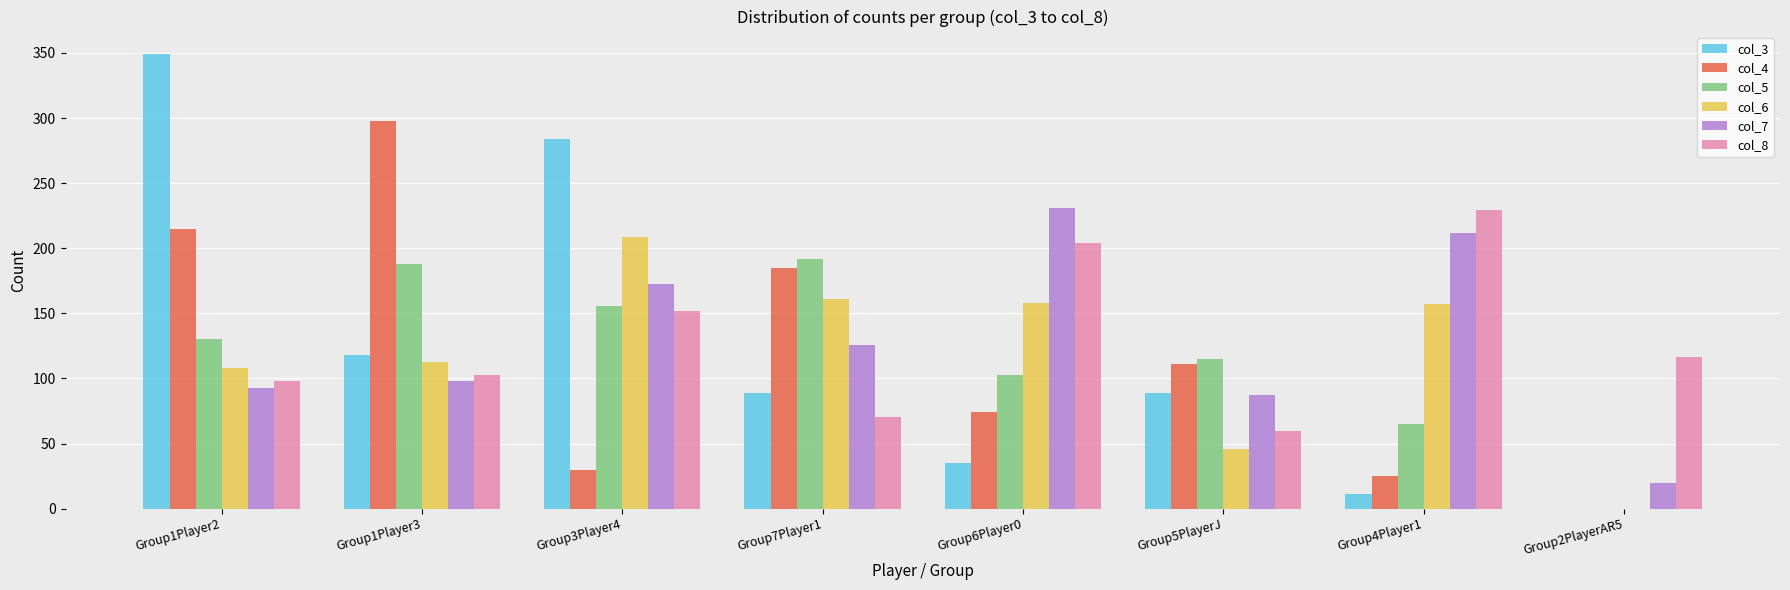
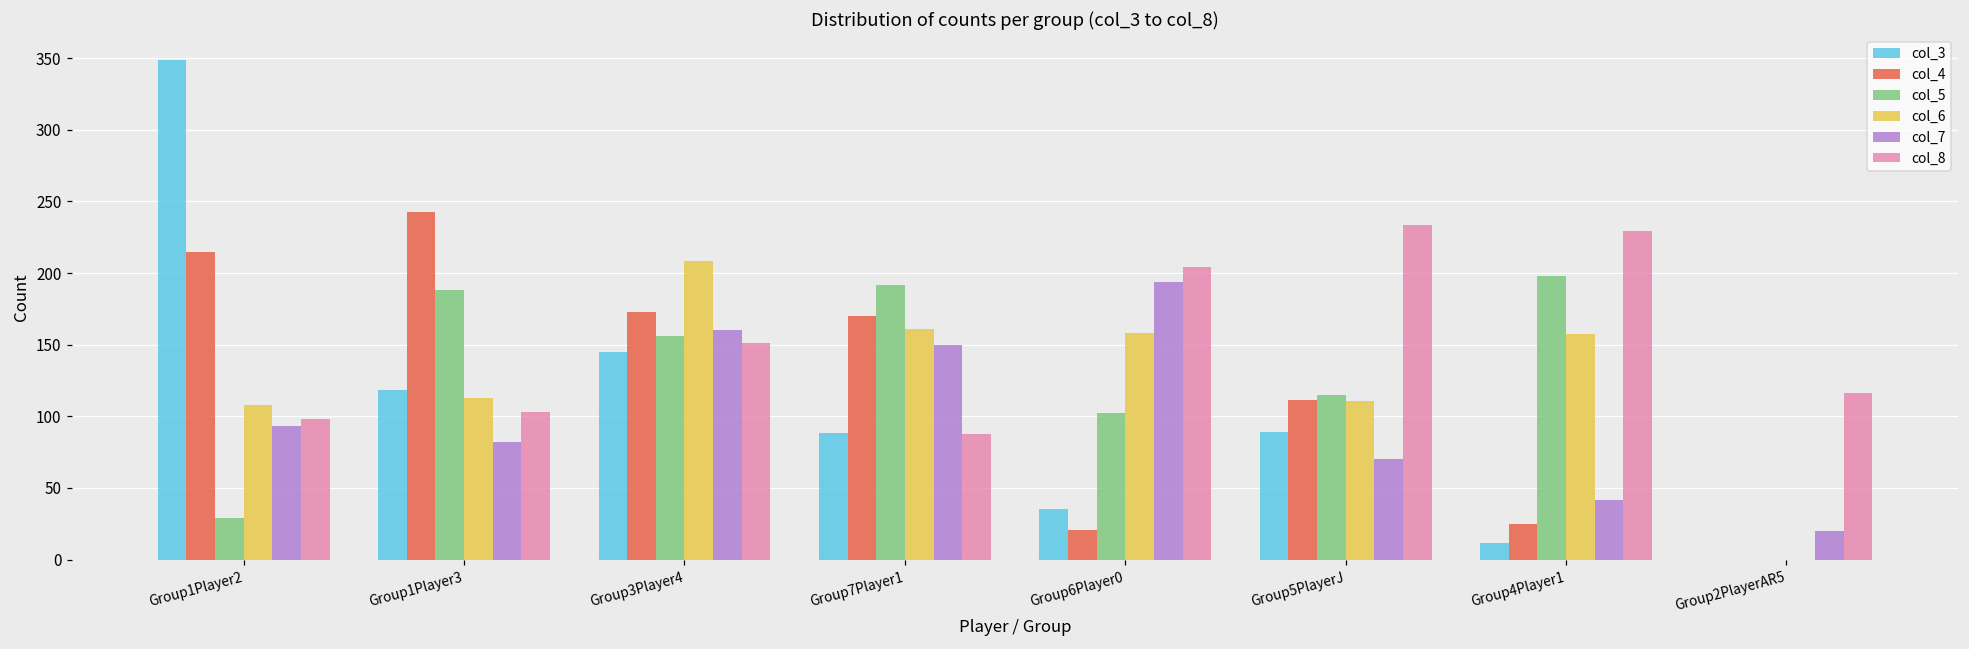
col_5, Group1Player2: 130 -> 29
col_4, Group1Player3: 298 -> 243
col_7, Group1Player3: 98 -> 82
col_3, Group3Player4: 284 -> 145
col_4, Group3Player4: 30 -> 173
col_7, Group3Player4: 172 -> 160
col_4, Group7Player1: 185 -> 170
col_7, Group7Player1: 126 -> 150
col_8, Group7Player1: 71 -> 88
col_4, Group6Player0: 74 -> 21
col_7, Group6Player0: 231 -> 194
col_6, Group5PlayerJ: 46 -> 111
col_7, Group5PlayerJ: 87 -> 70
col_8, Group5PlayerJ: 60 -> 234
col_5, Group4Player1: 65 -> 198
col_7, Group4Player1: 212 -> 41
